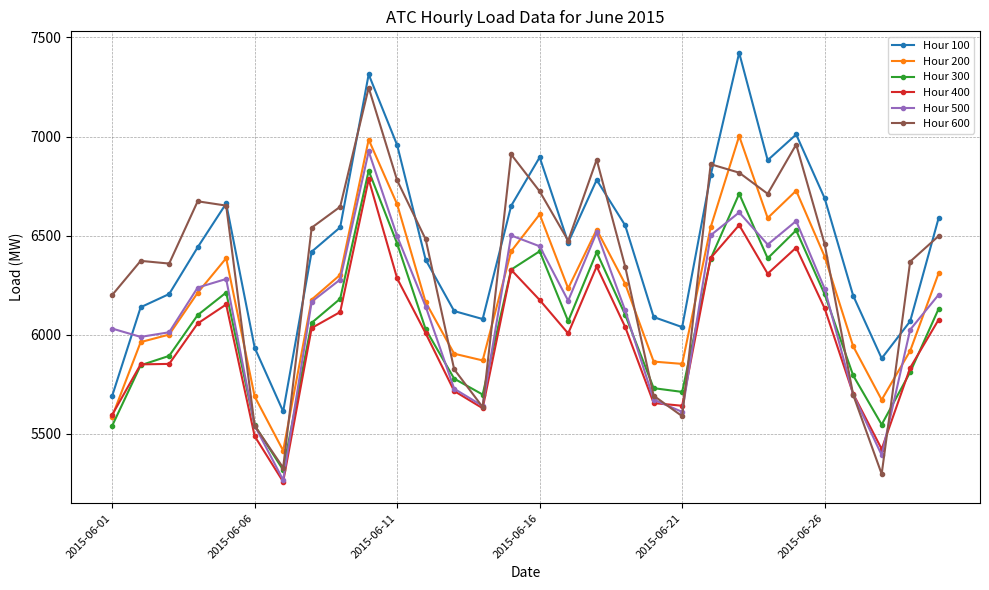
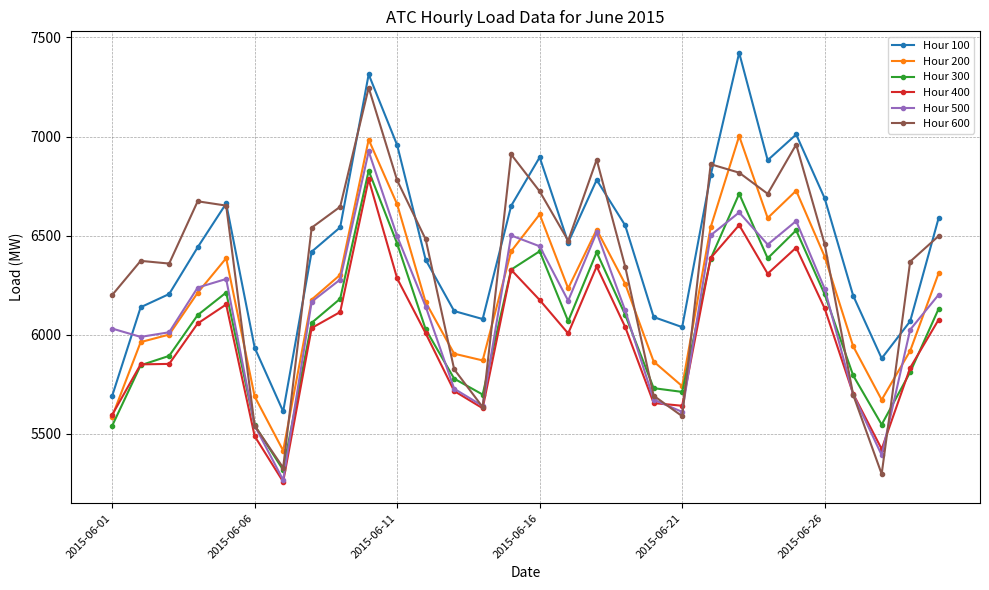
Hour 200, 2015-06-21: 5850 -> 5740
